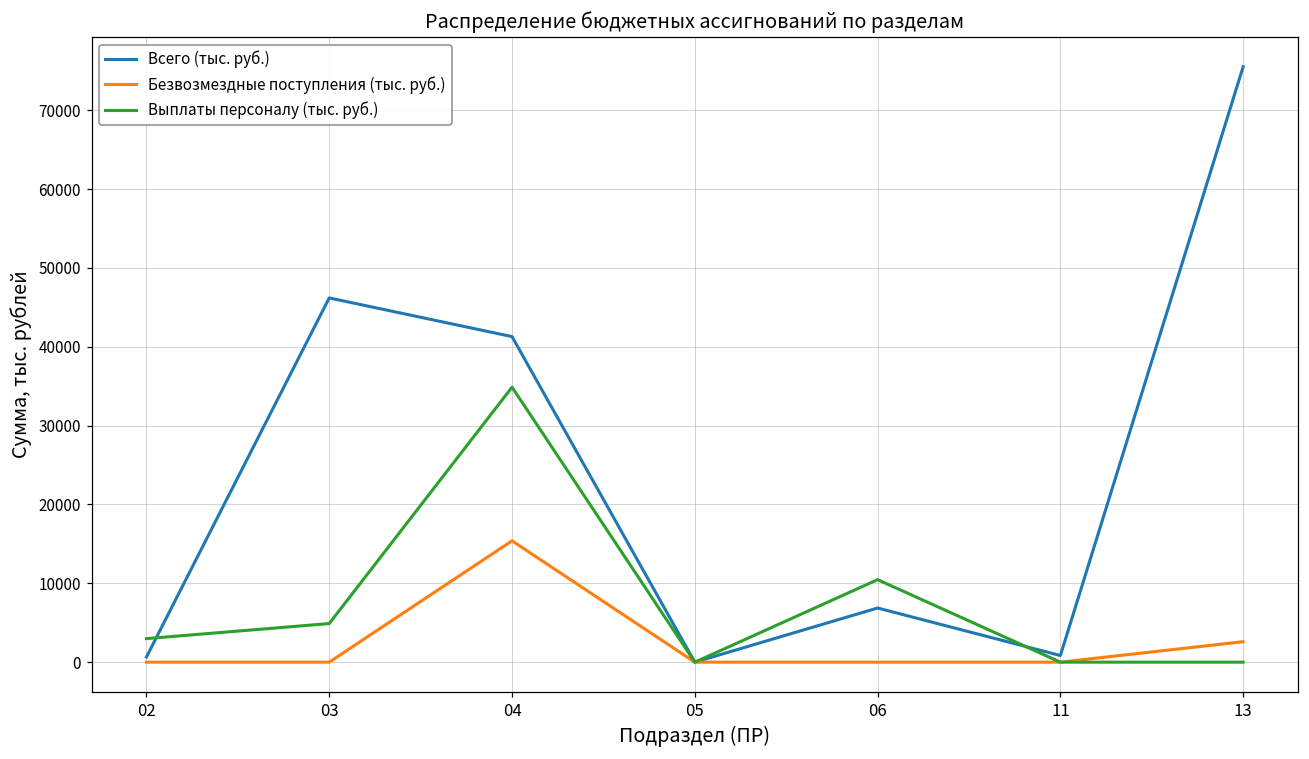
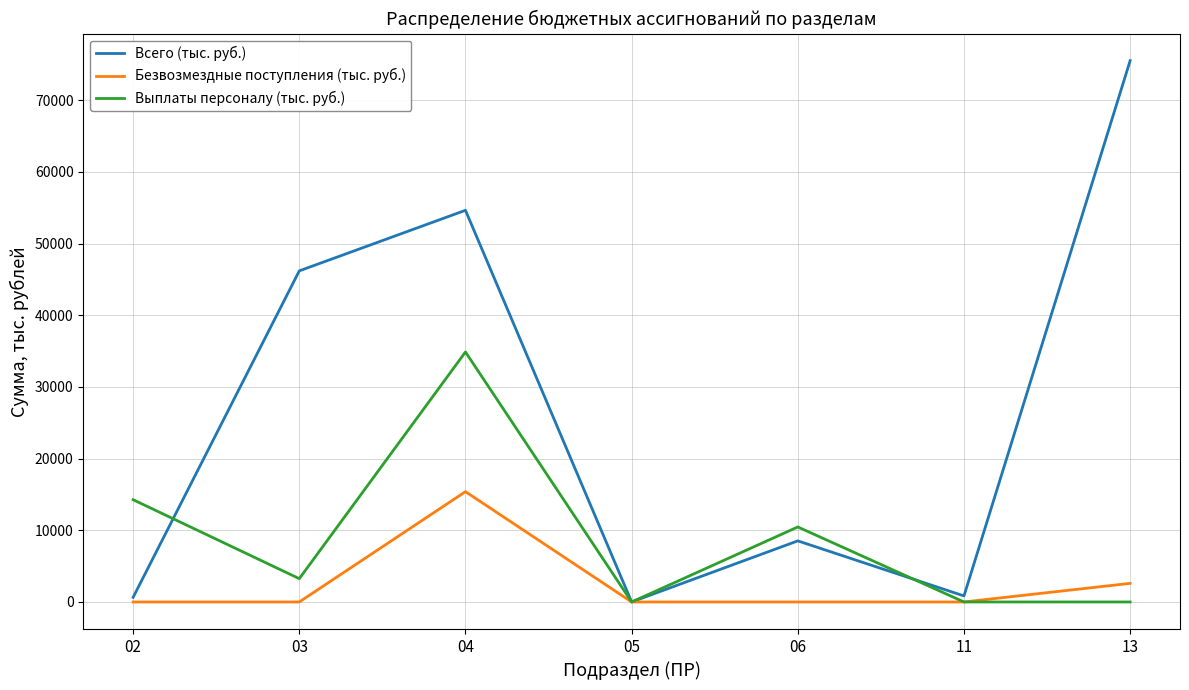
Выплаты персоналу (тыс. руб.), 02: 3000 -> 14000
Выплаты персоналу (тыс. руб.), 03: 5000 -> 3000
Всего (тыс. руб.), 04: 41000 -> 55000
Всего (тыс. руб.), 06: 7000 -> 9000
